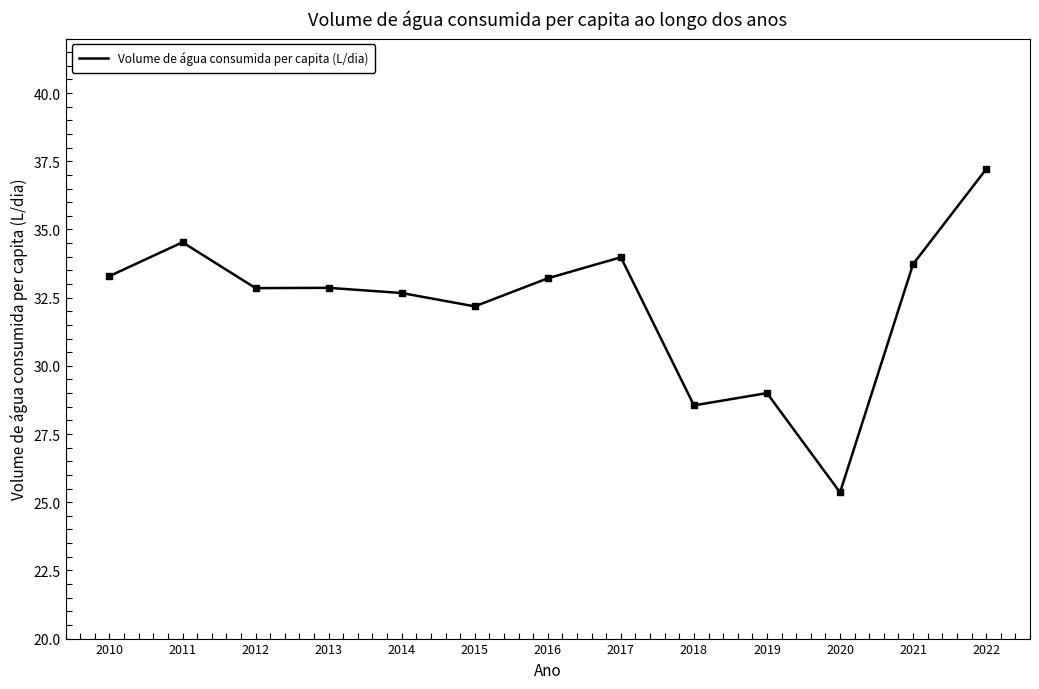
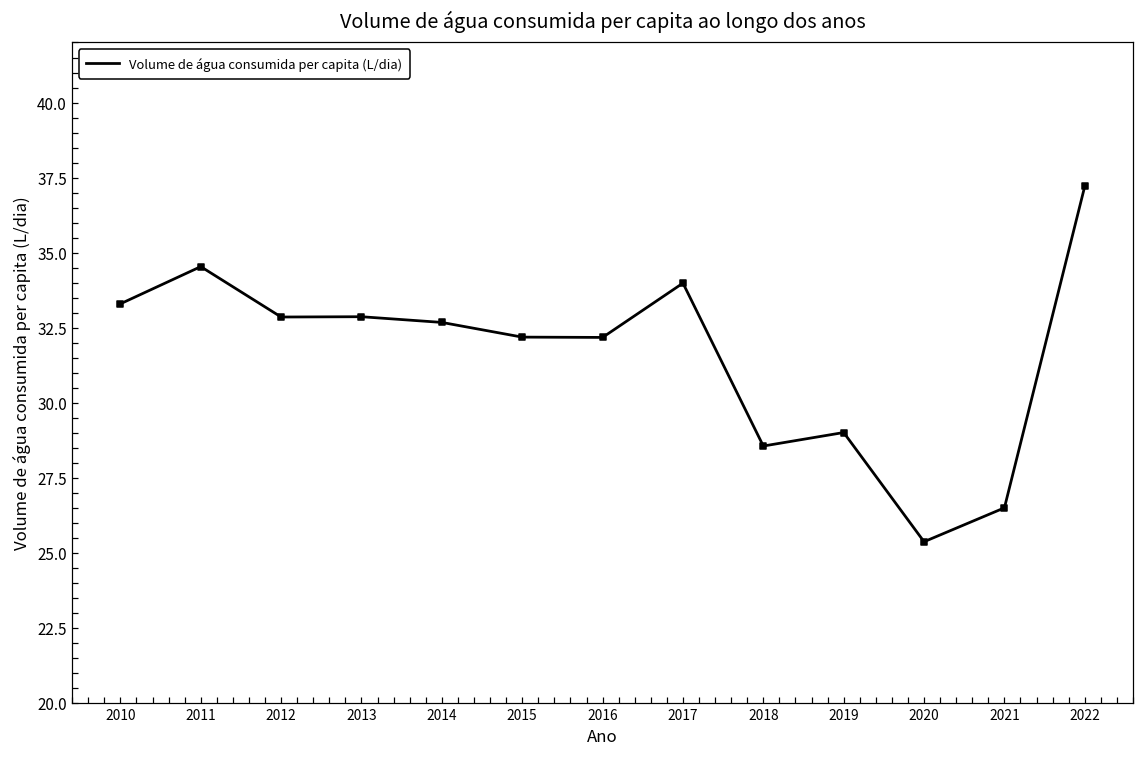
2016: 33.2 -> 32.2
2021: 33.7 -> 26.5
